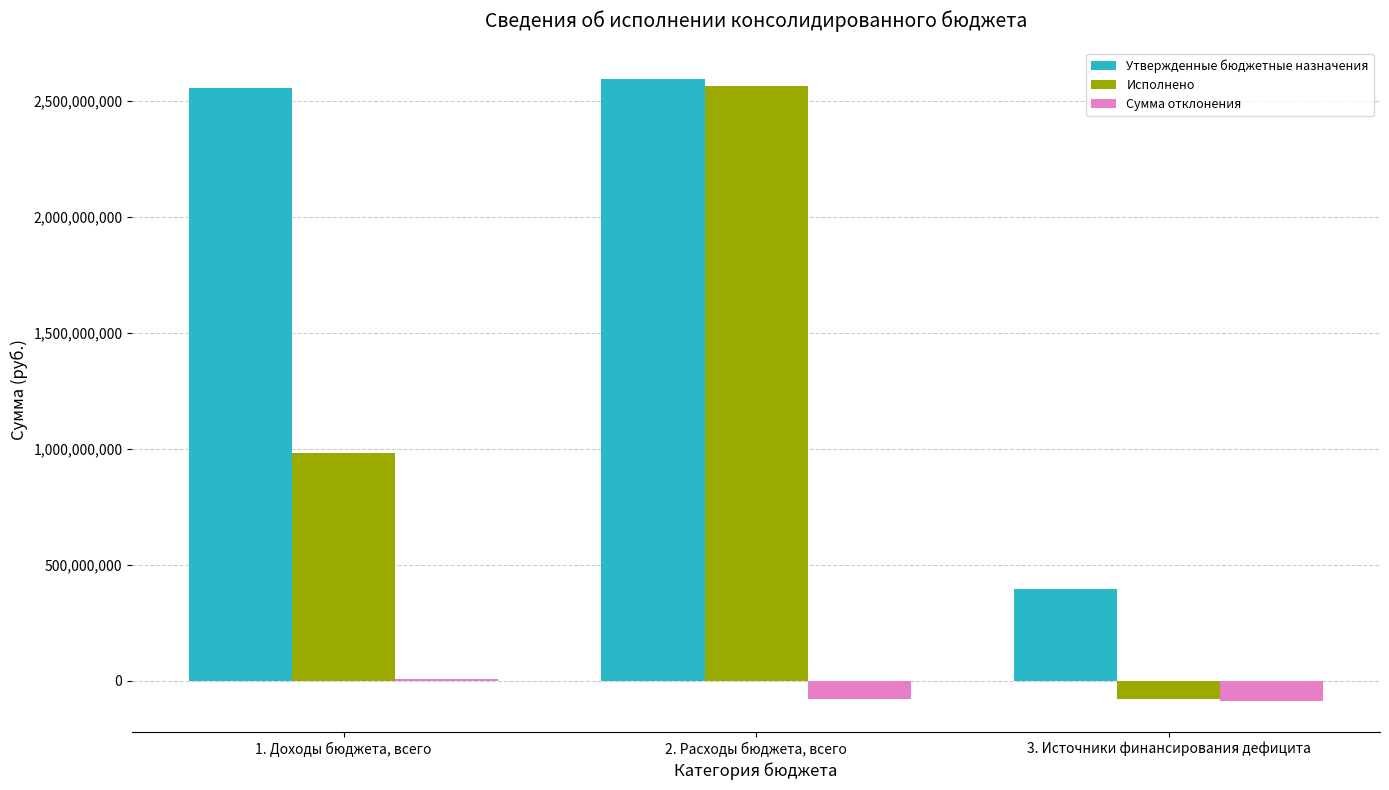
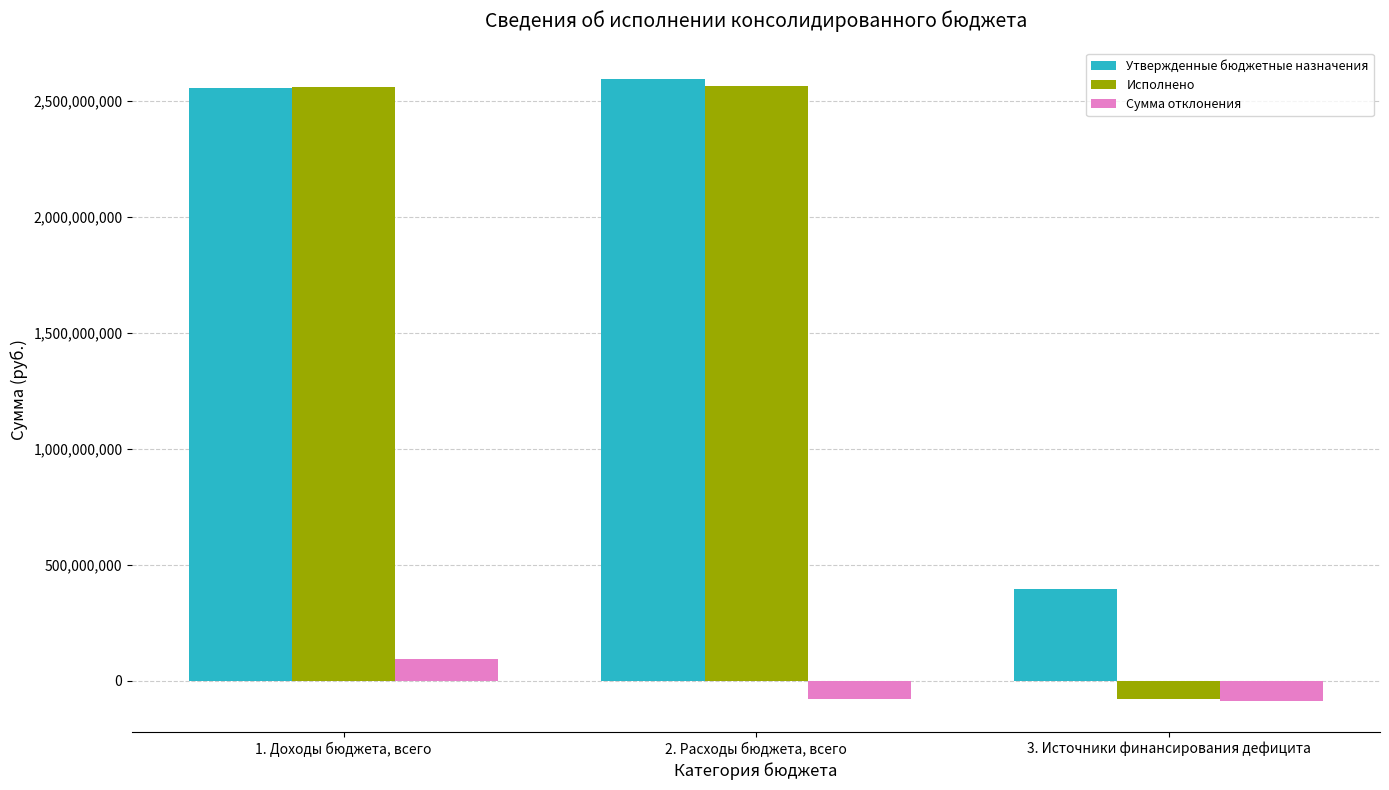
Исполнено, 1. Доходы бюджета, всего: 980,000,000 -> 2,560,000,000
Сумма отклонения, 1. Доходы бюджета, всего: 10,000,000 -> 90,000,000
